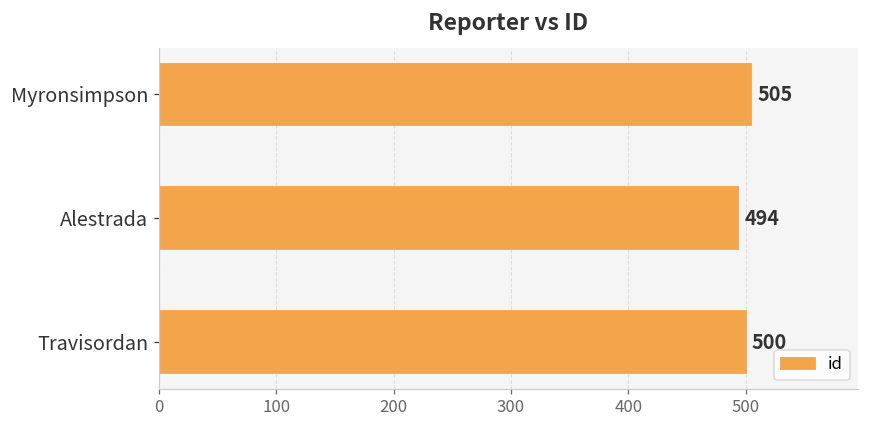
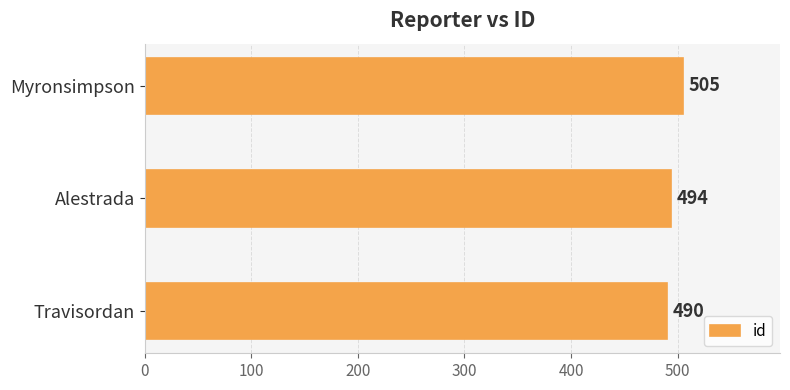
Travisordan: 500 -> 490
